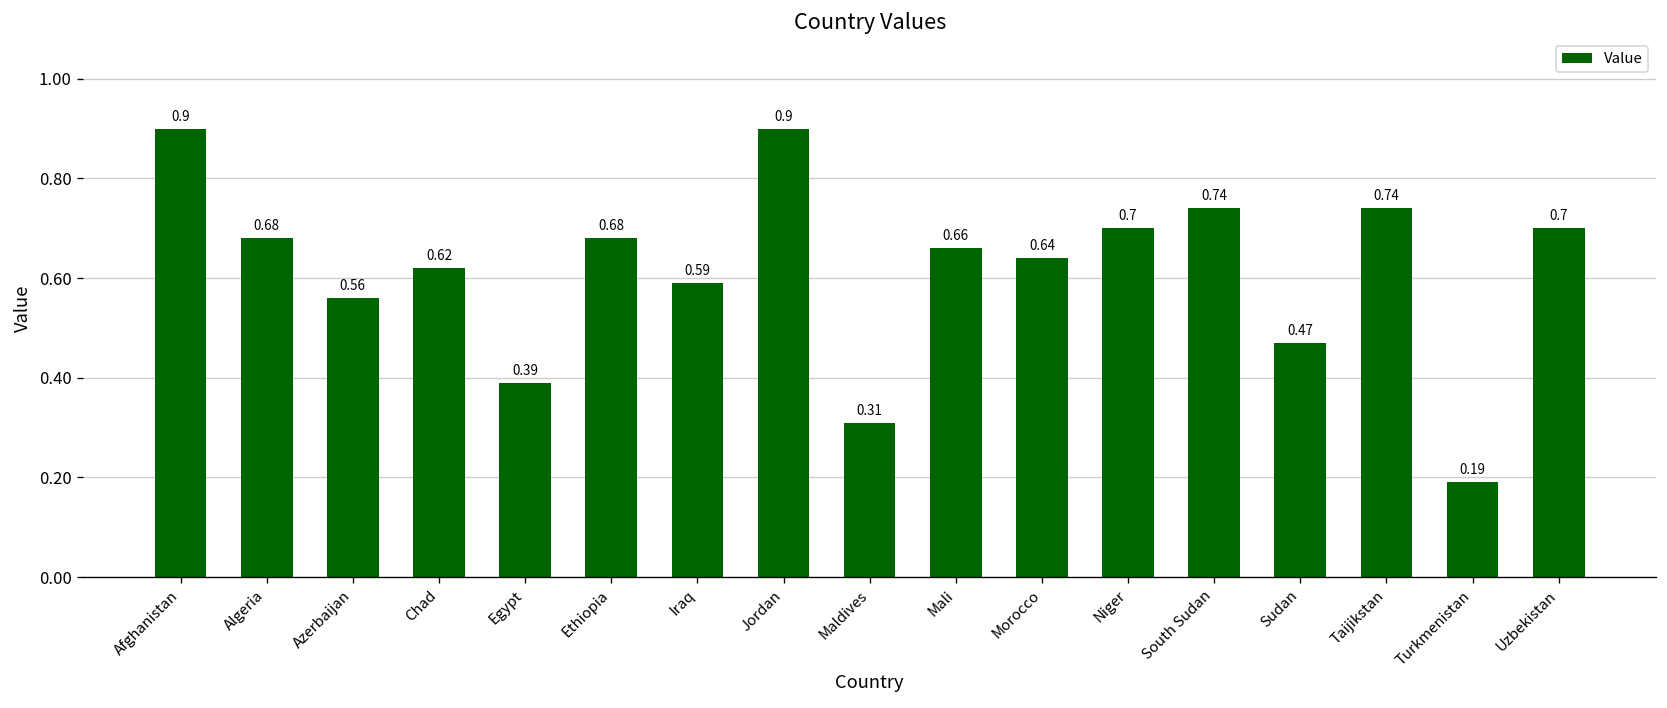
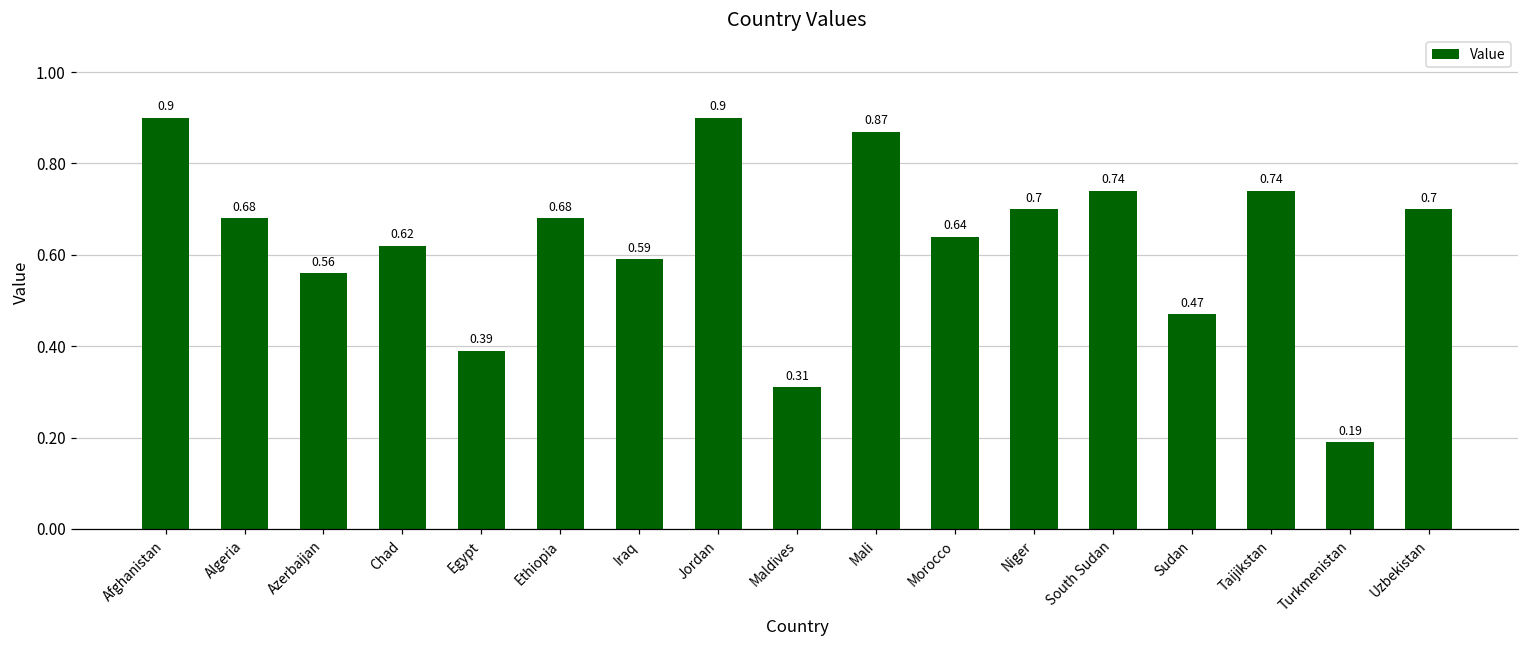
Mali: 0.66 -> 0.87
